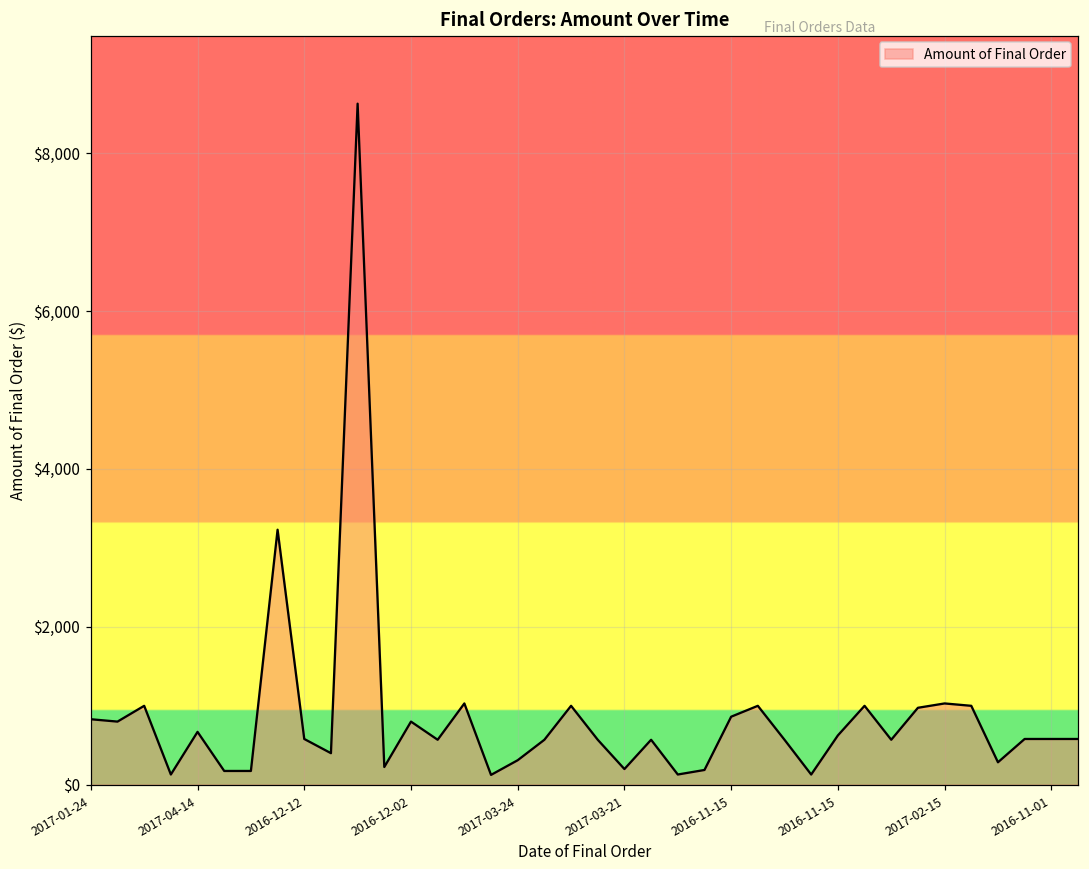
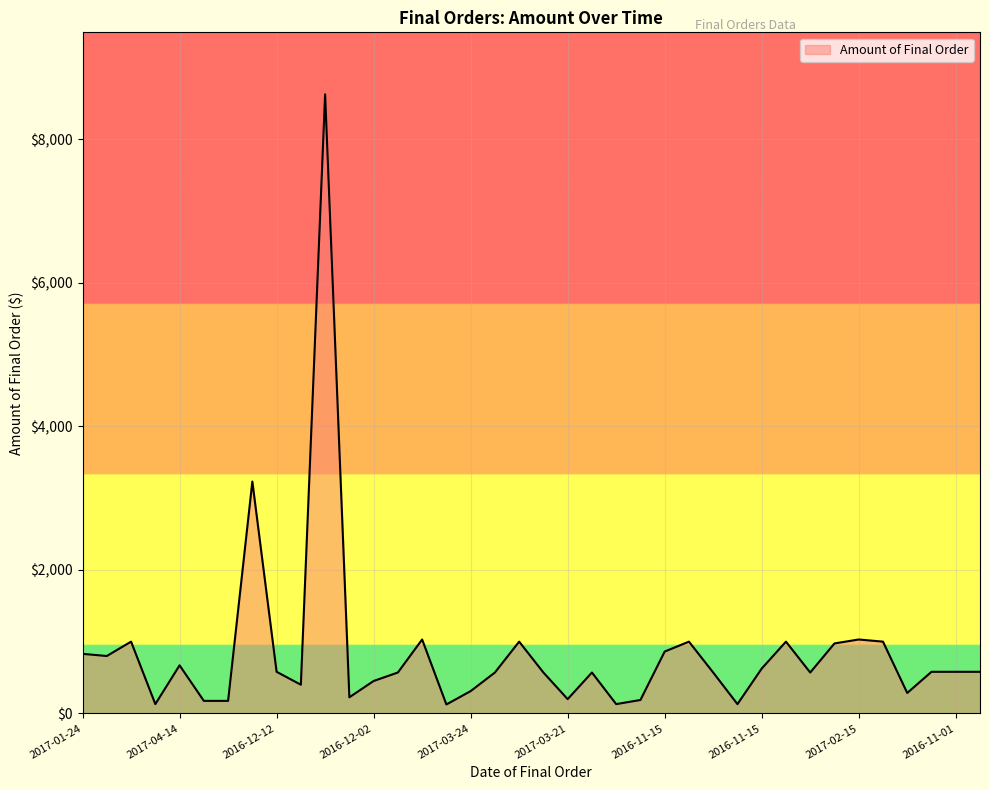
2016-12-02: $800 -> $500
